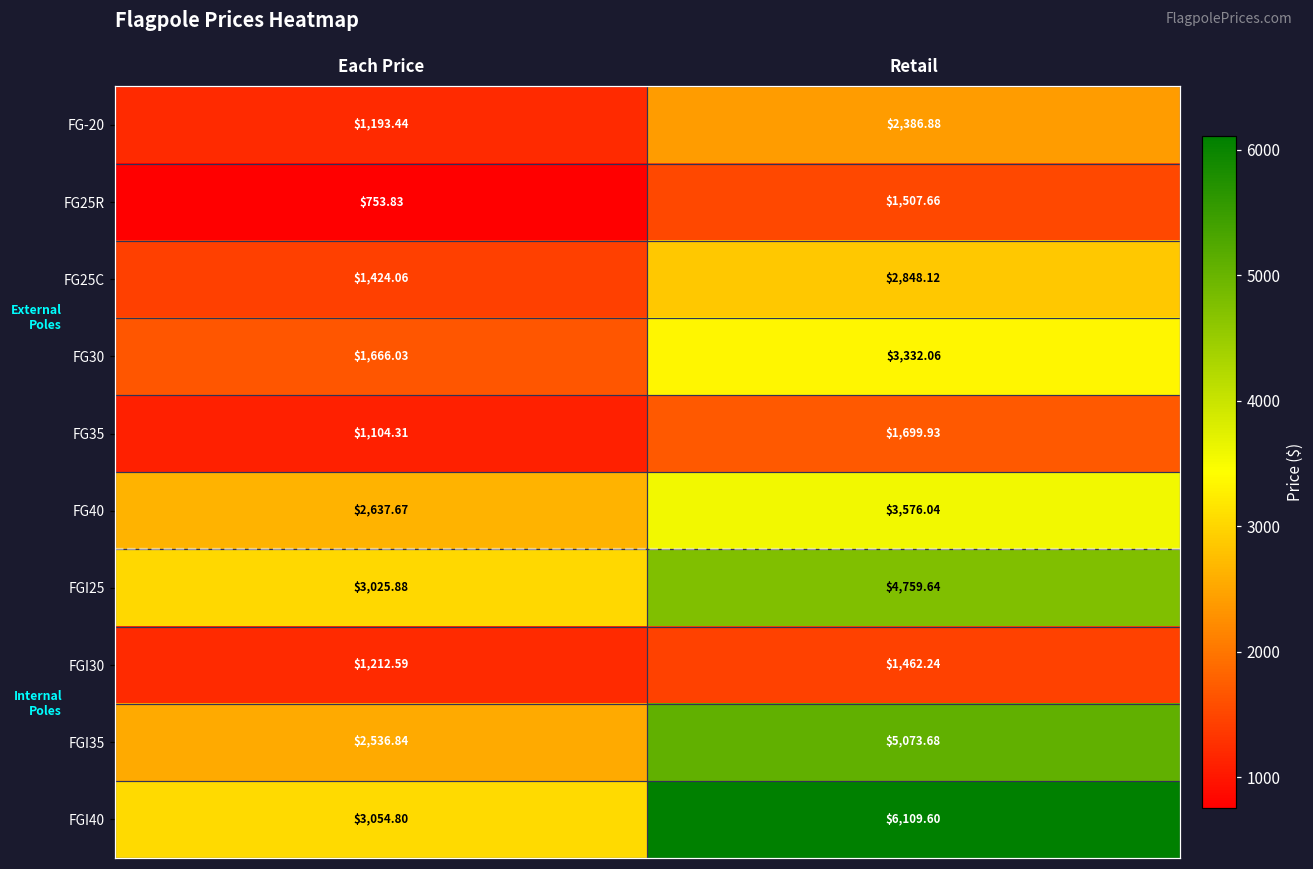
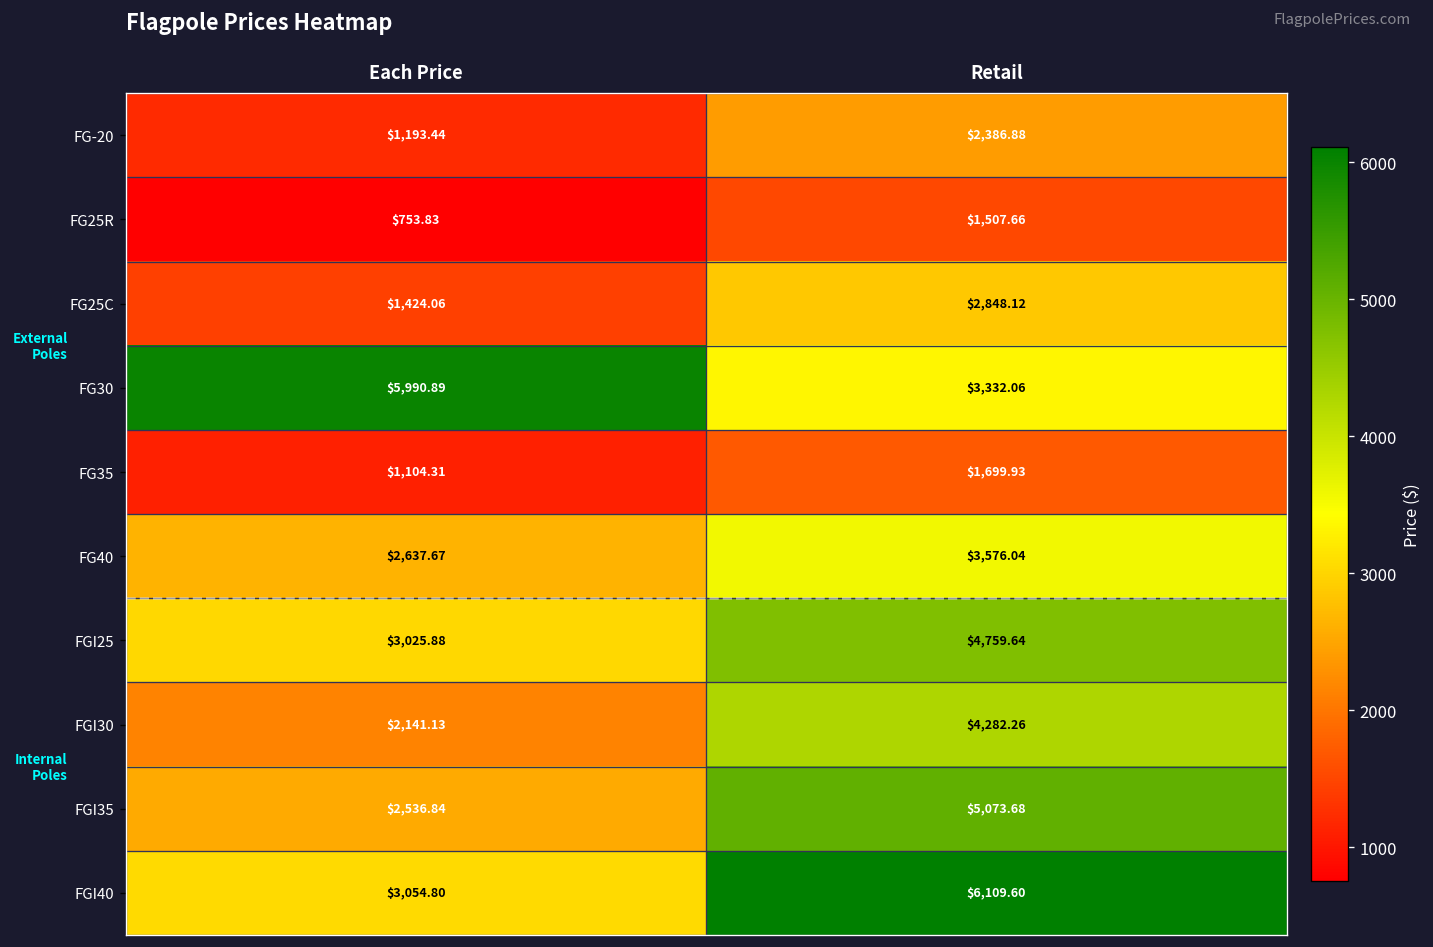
FG30, Each Price: $1,666.03 -> $5,990.89
FGI30, Each Price: $1,212.59 -> $2,141.13
FGI30, Retail: $1,462.24 -> $4,282.26
